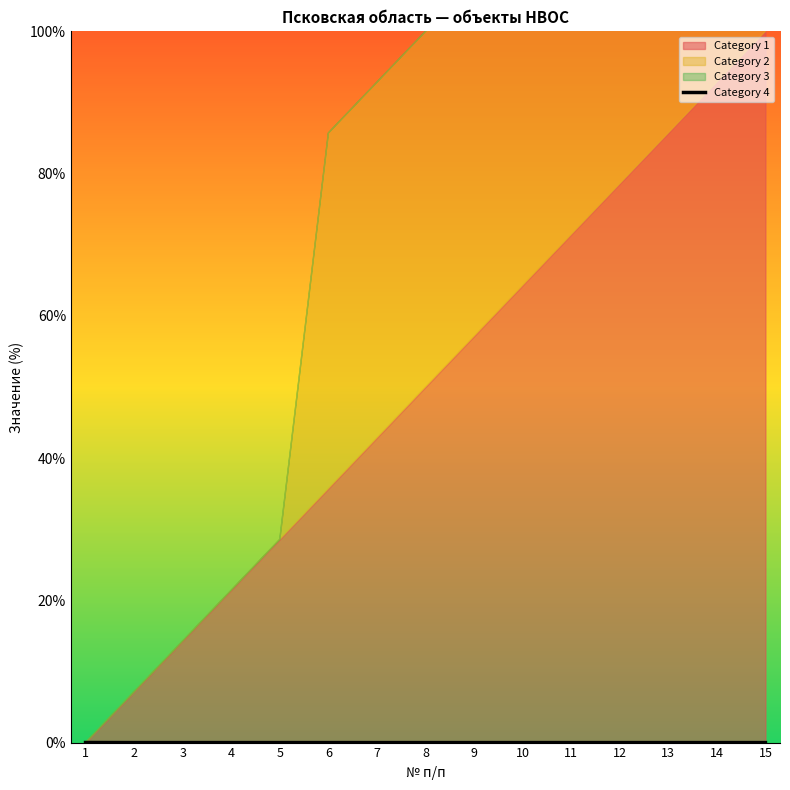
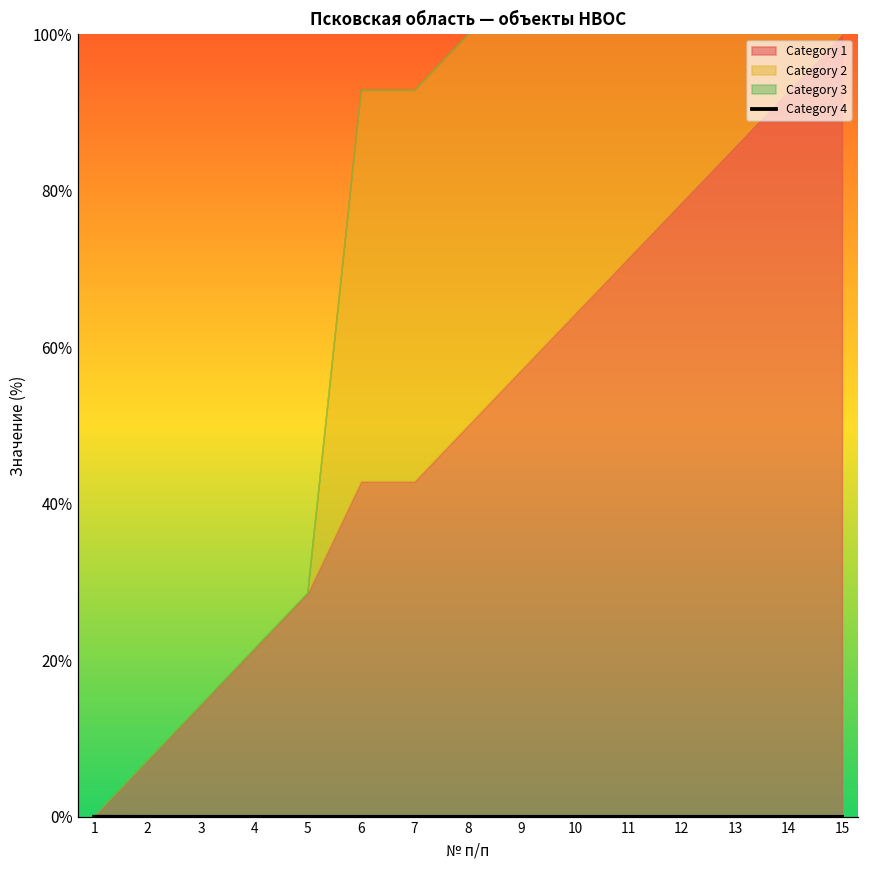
Category 1, 6: 36% -> 43%
